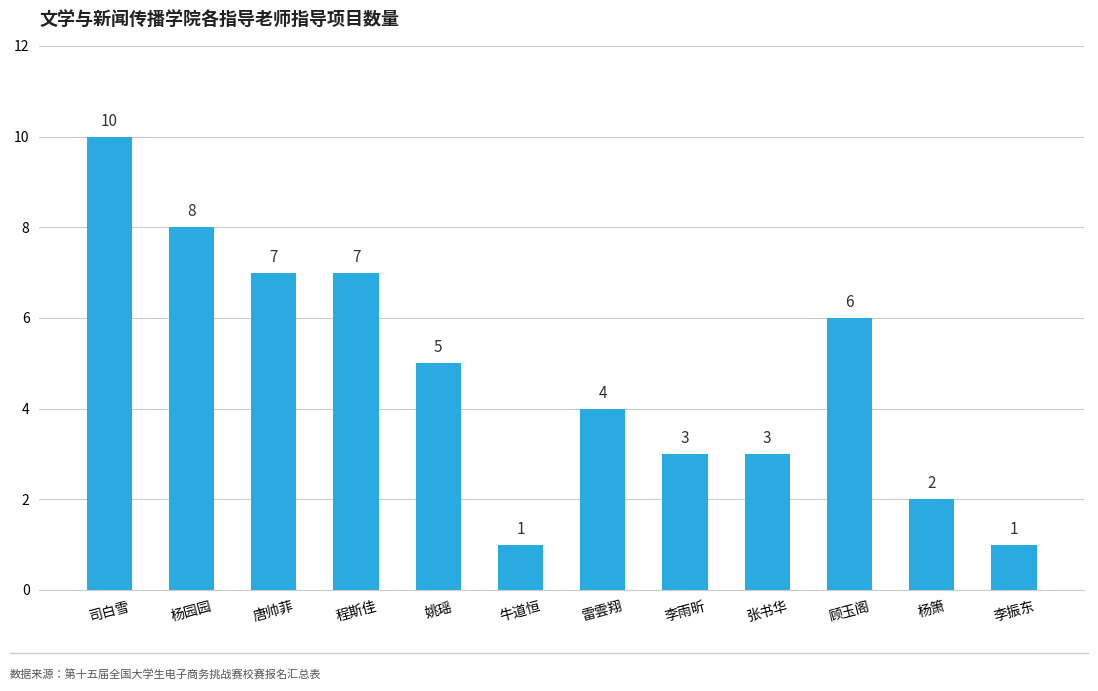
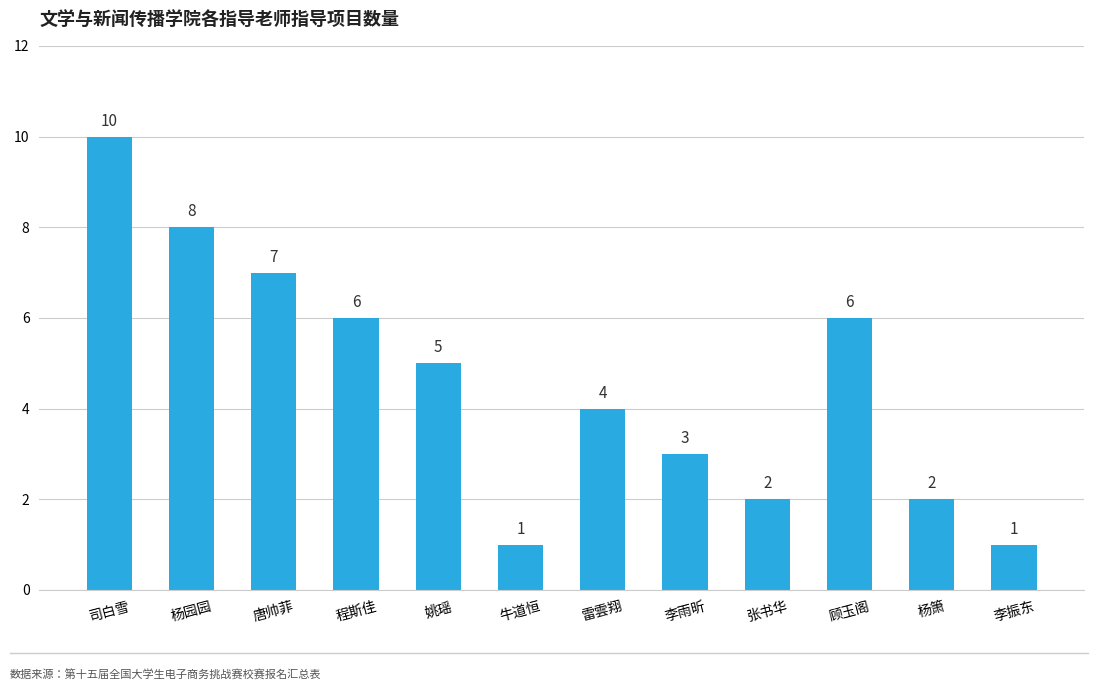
程斯佳: 7 -> 6
张书华: 3 -> 2
